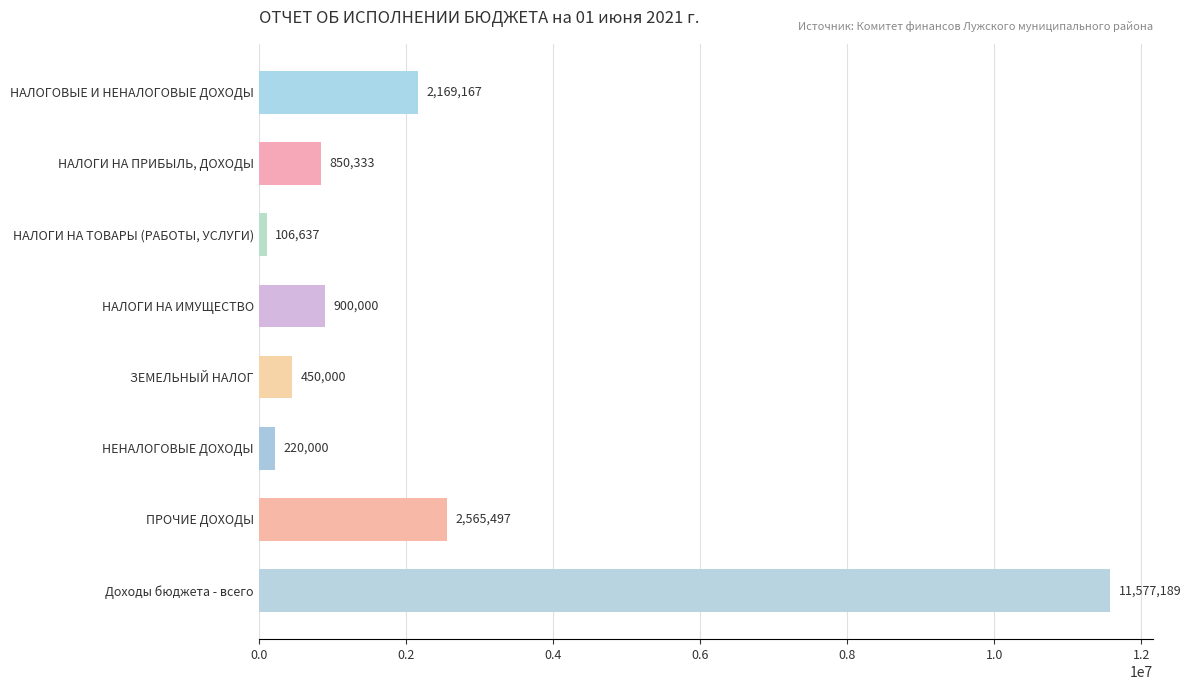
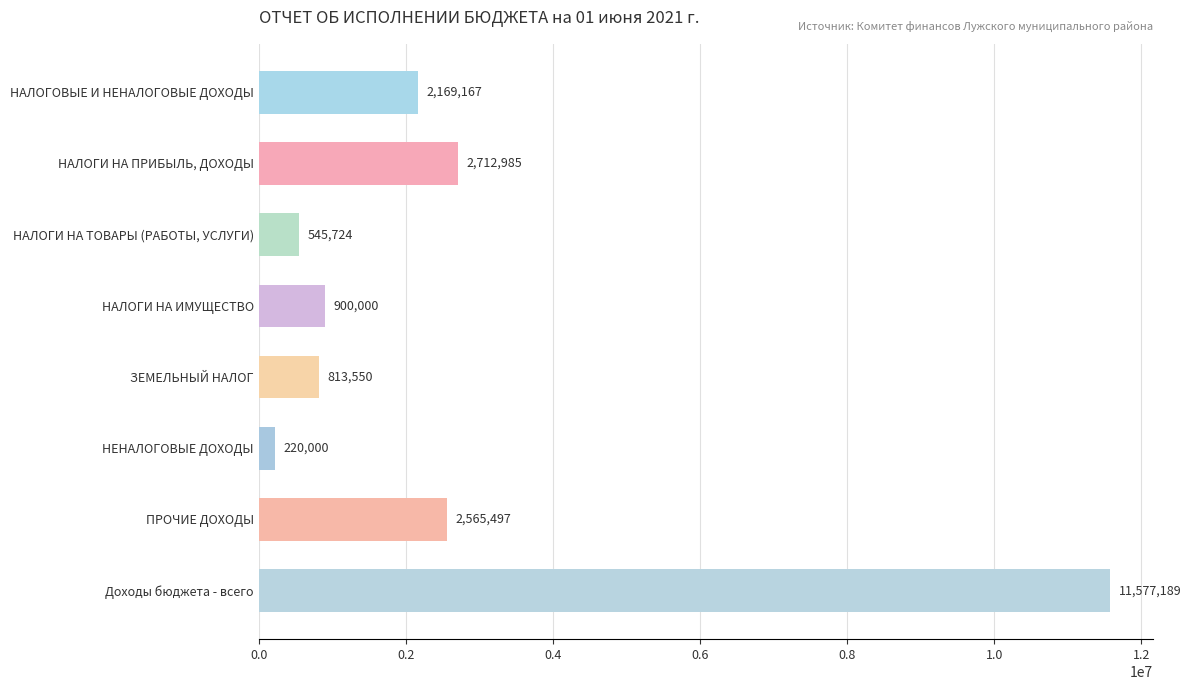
НАЛОГИ НА ПРИБЫЛЬ, ДОХОДЫ: 850,333 -> 2,712,985
НАЛОГИ НА ТОВАРЫ (РАБОТЫ, УСЛУГИ): 106,637 -> 545,724
ЗЕМЕЛЬНЫЙ НАЛОГ: 450,000 -> 813,550
